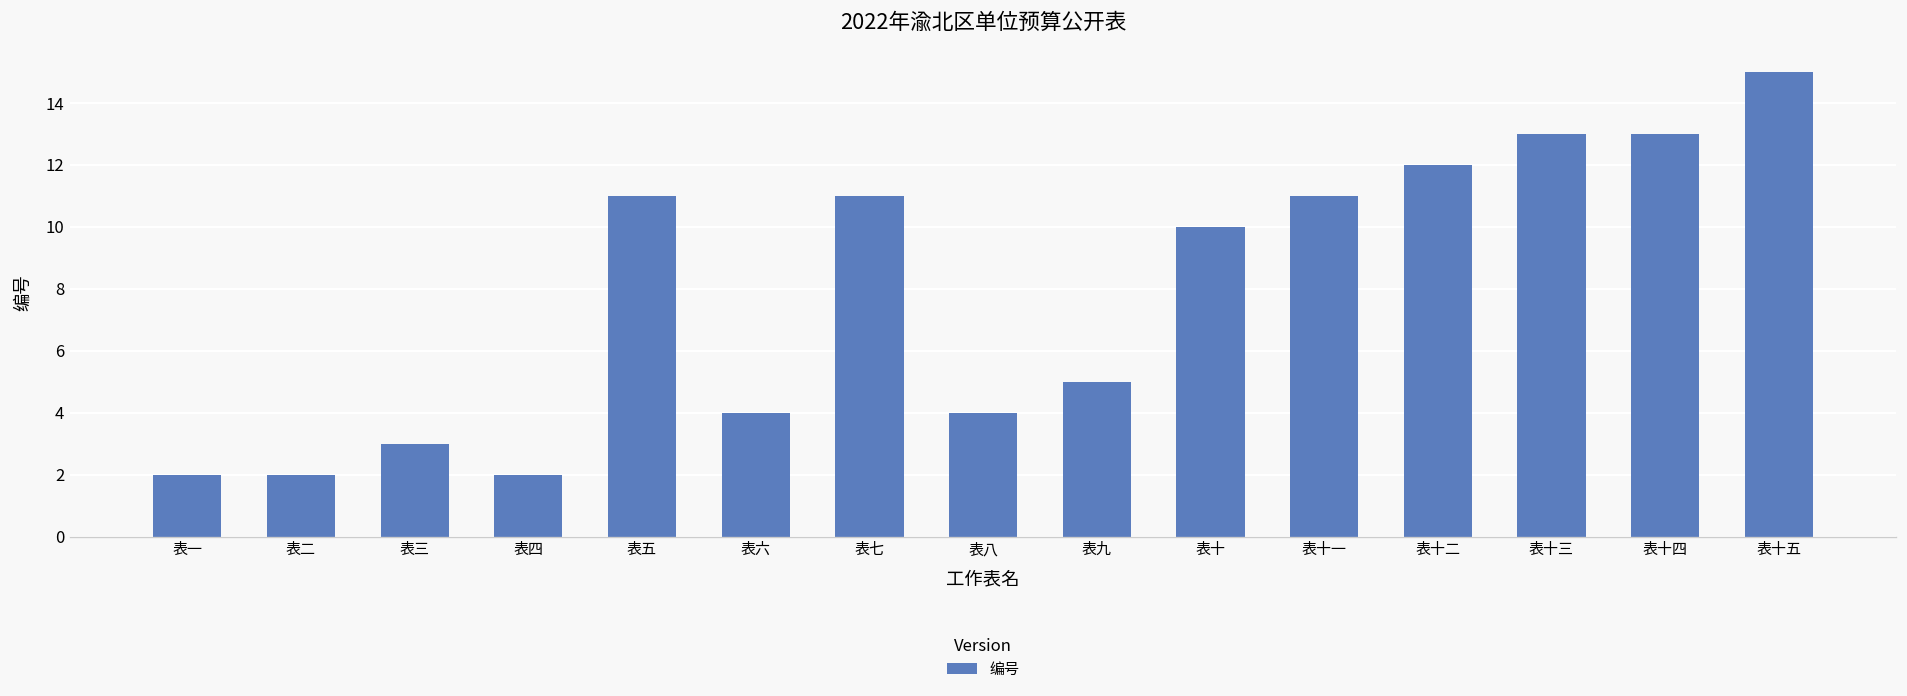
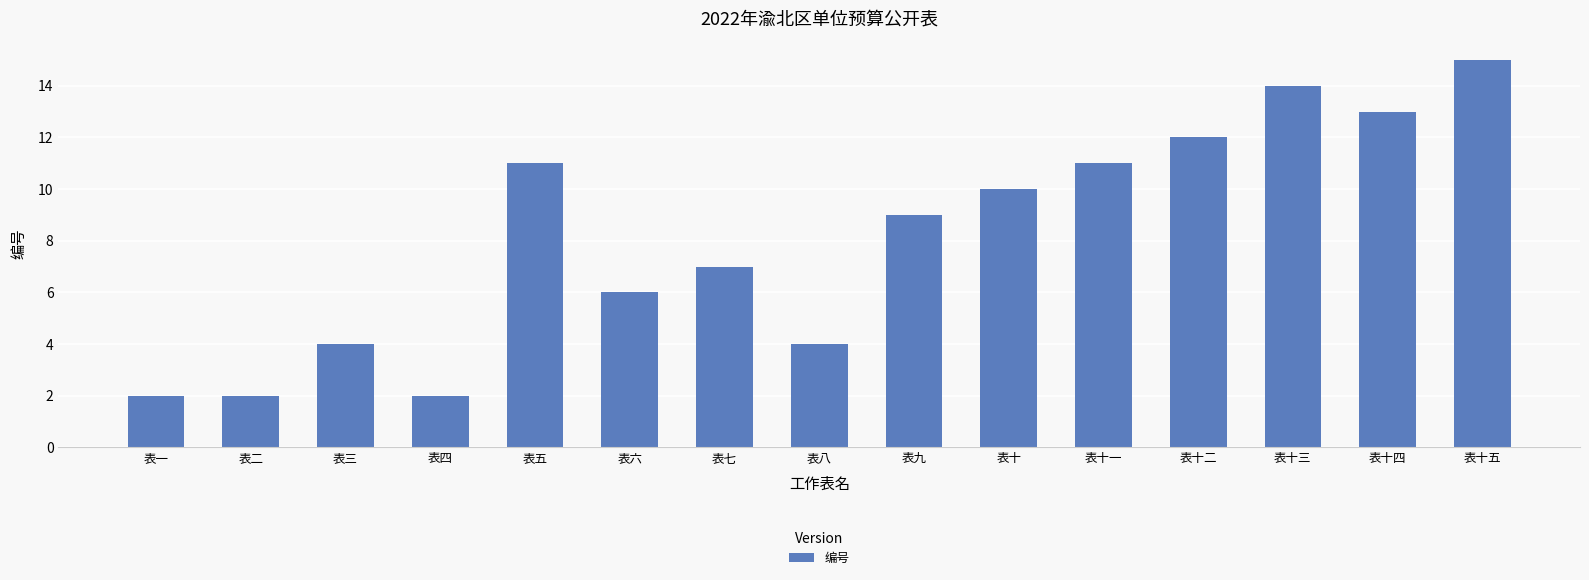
表三: 3 -> 4
表六: 4 -> 6
表七: 11 -> 7
表九: 5 -> 9
表十三: 13 -> 14
